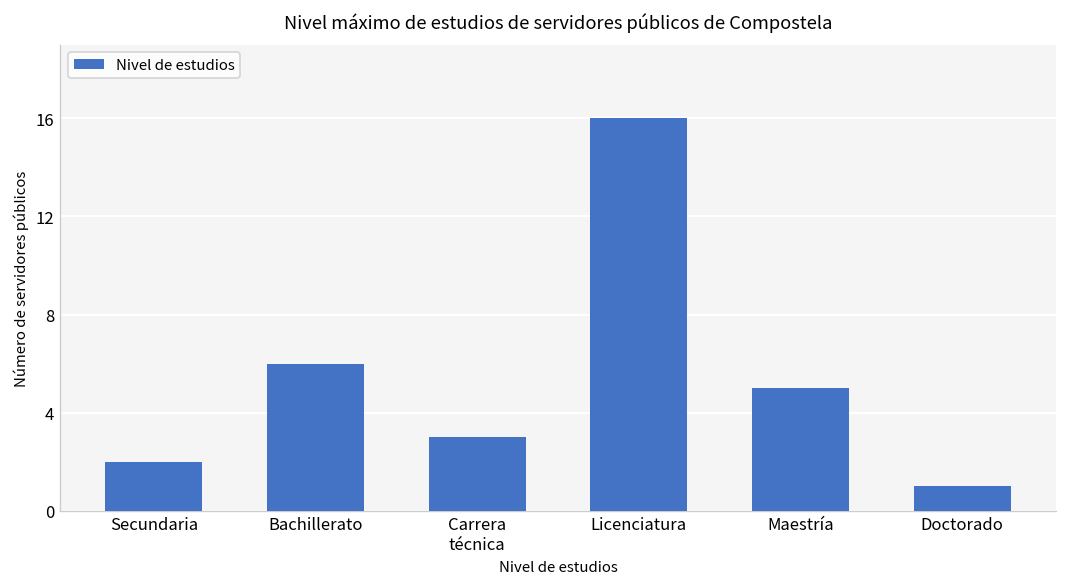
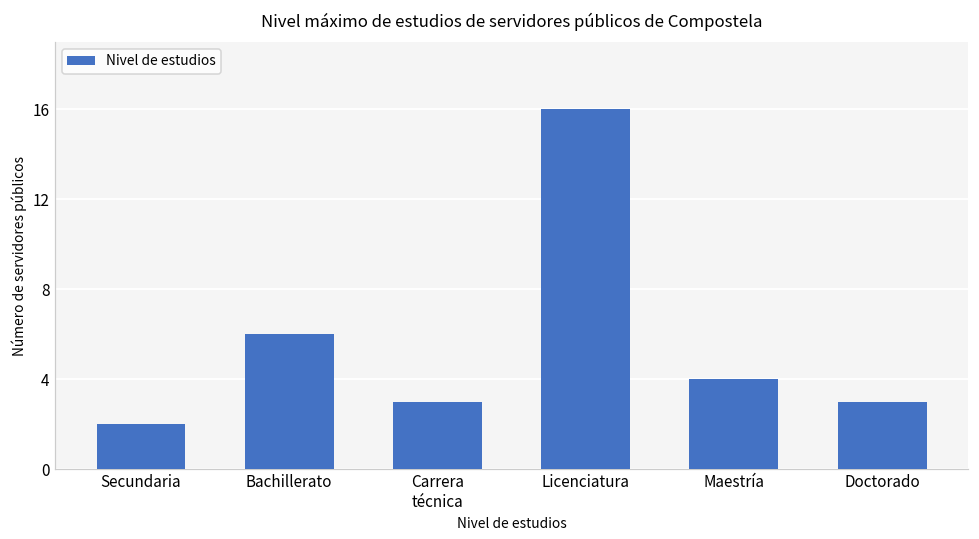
Maestría: 5 -> 4
Doctorado: 1 -> 3
